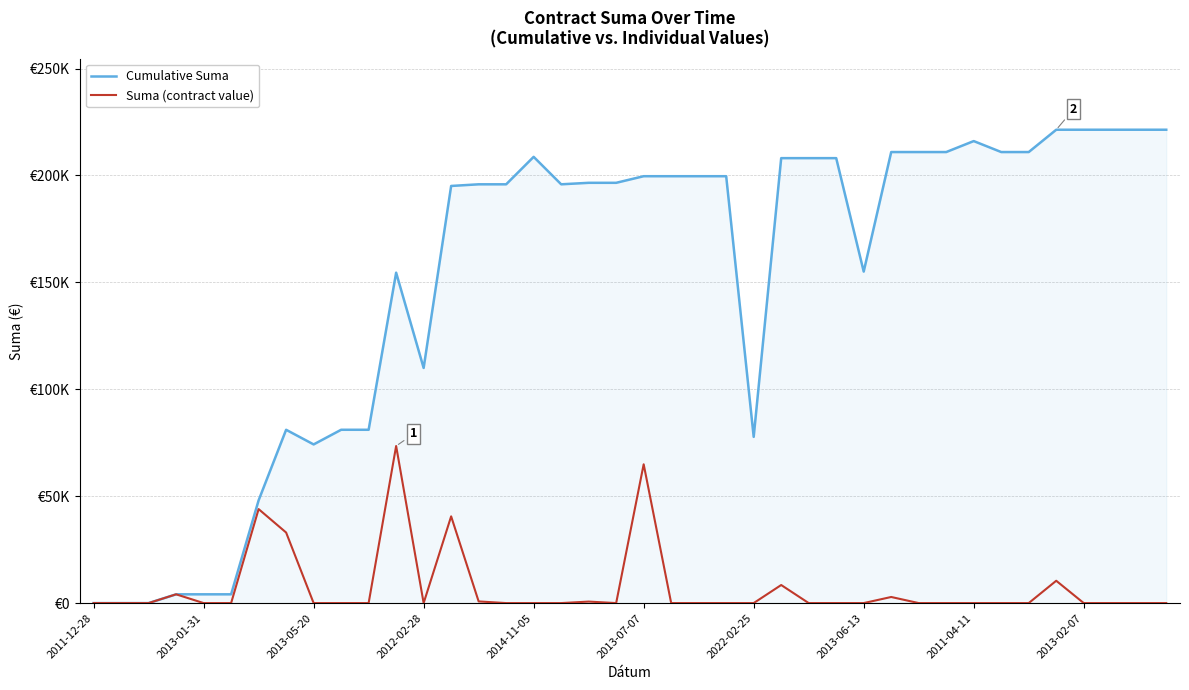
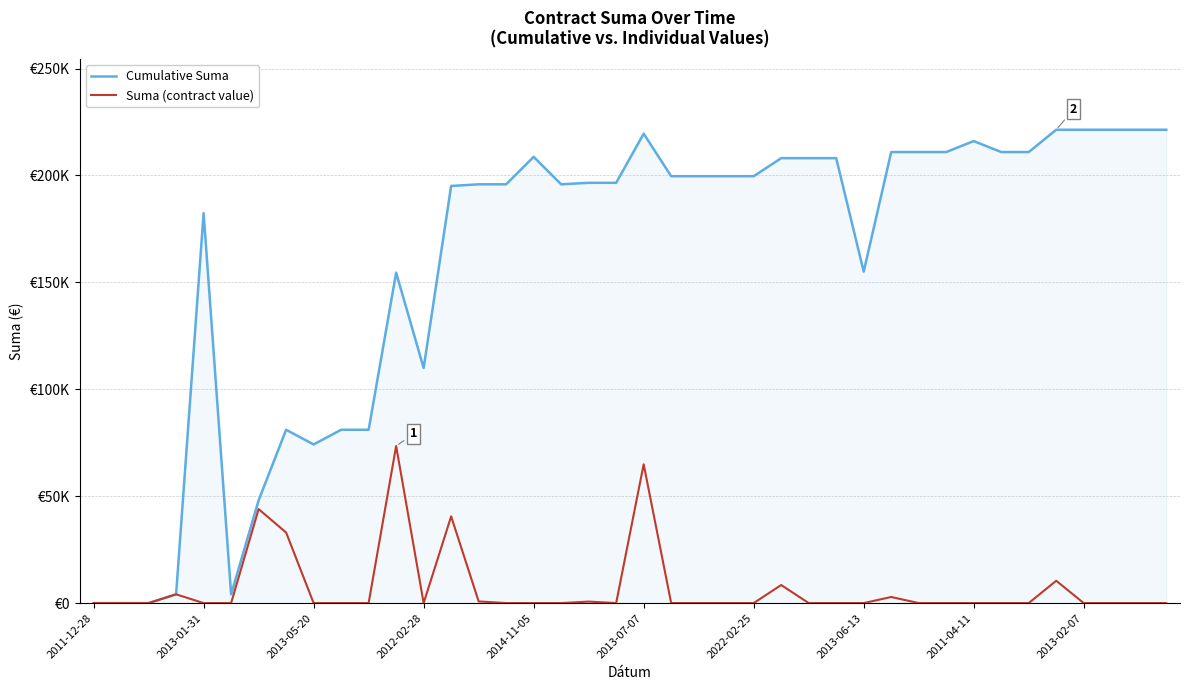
Cumulative Suma, 2013-01-31: €4000 -> €182000
Cumulative Suma, 2013-07-07: €200000 -> €220000
Cumulative Suma, 2022-02-25: €78000 -> €200000
